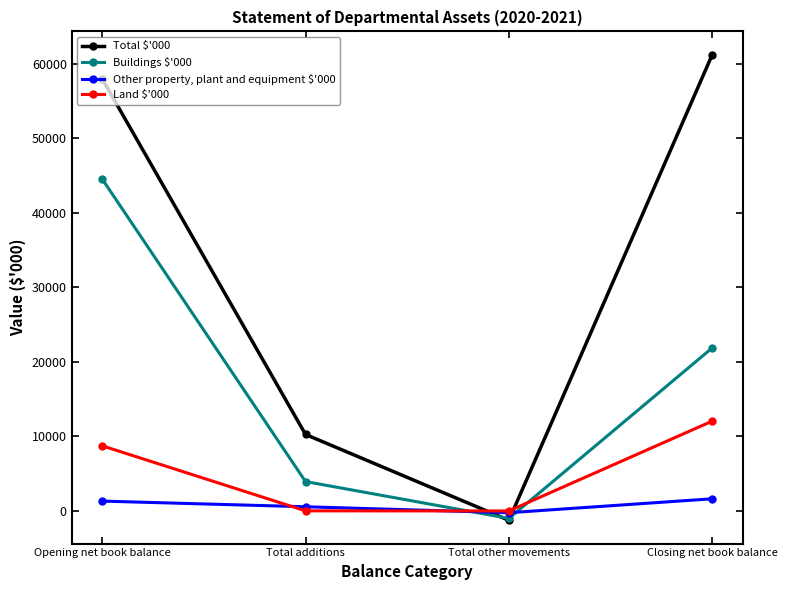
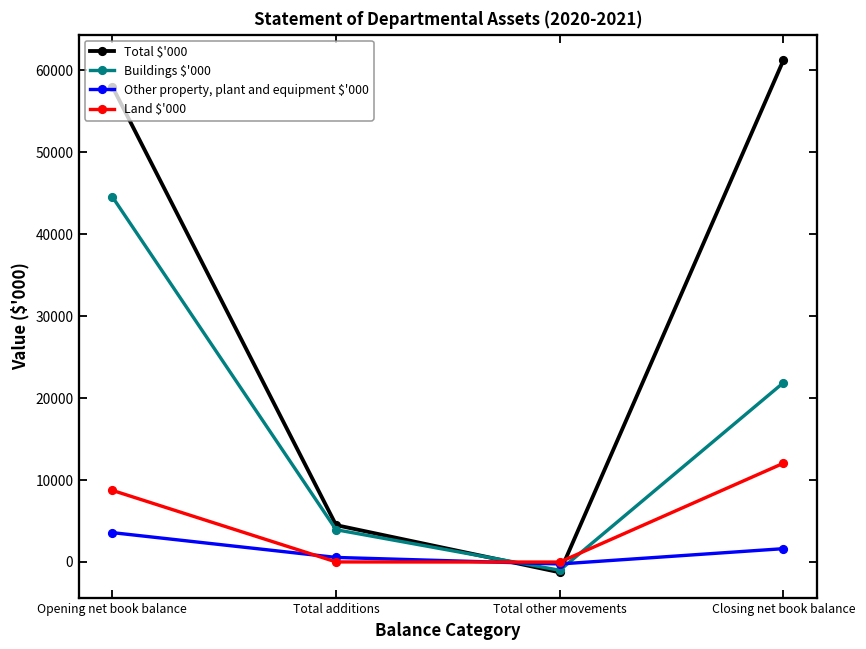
Other property, plant and equipment $'000, Opening net book balance: 1000 -> 4000
Total $'000, Total additions: 10000 -> 5000
